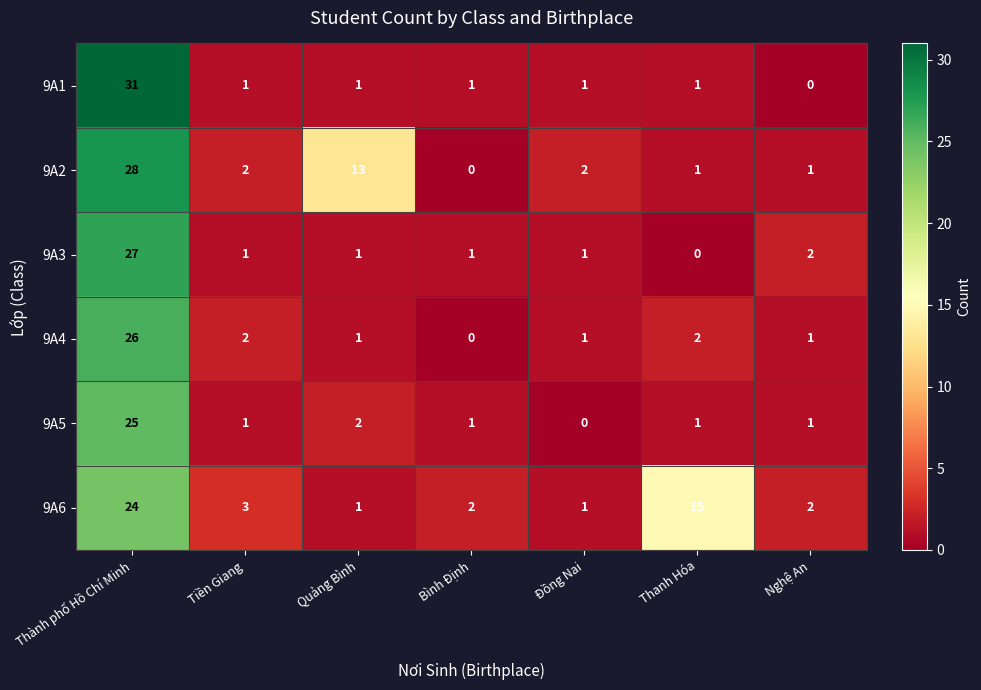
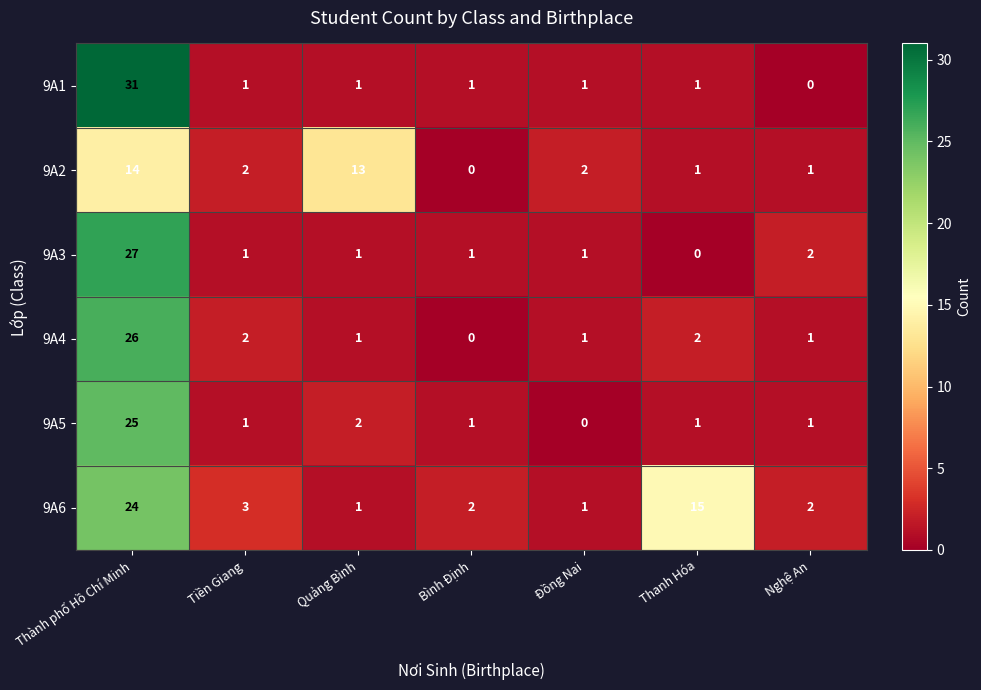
9A2, Thành phố Hồ Chí Minh: 28 -> 14
